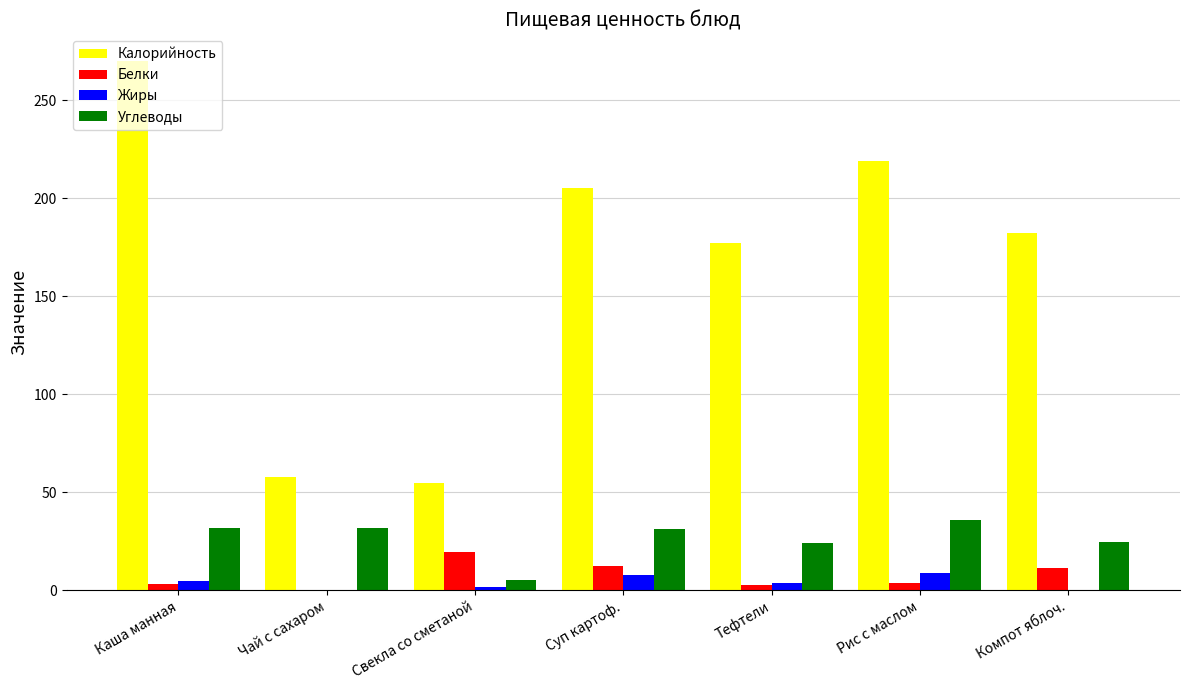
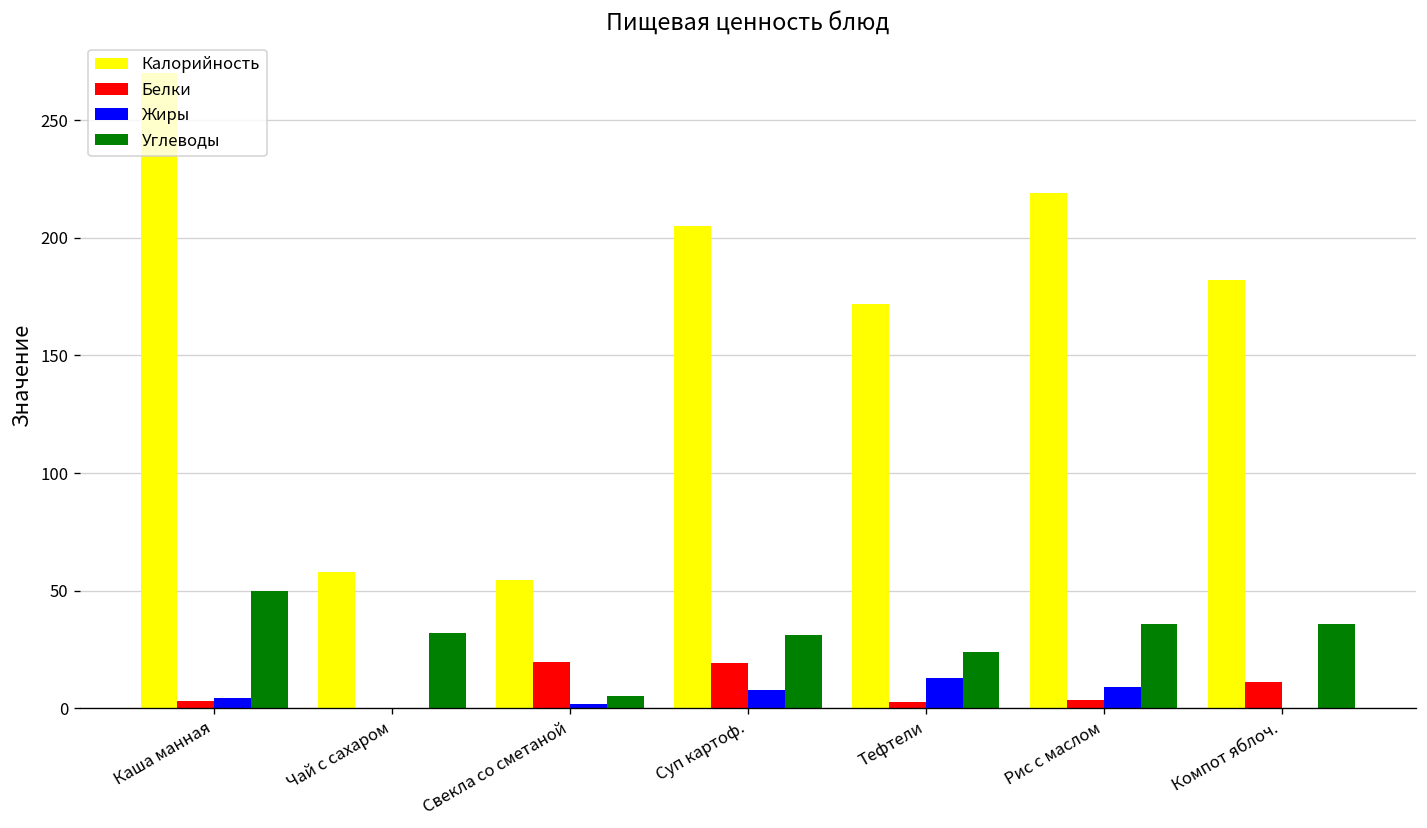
Углеводы, Каша манная: 32 -> 50
Белки, Суп картоф.: 12 -> 19
Калорийность, Тефтели: 177 -> 172
Жиры, Тефтели: 4 -> 13
Углеводы, Компот яблоч.: 24 -> 36
